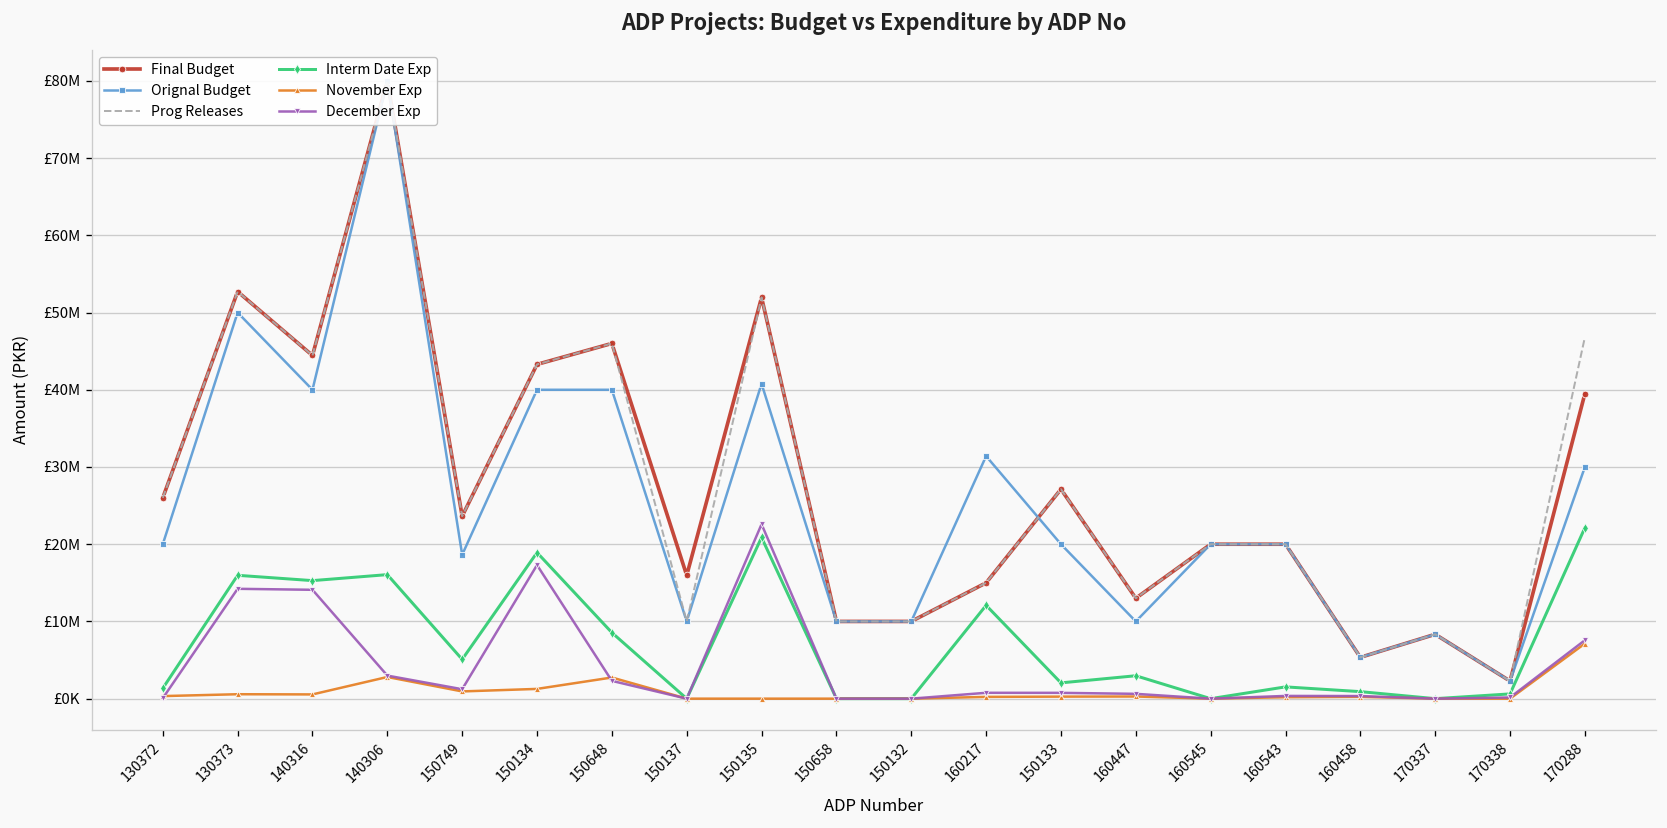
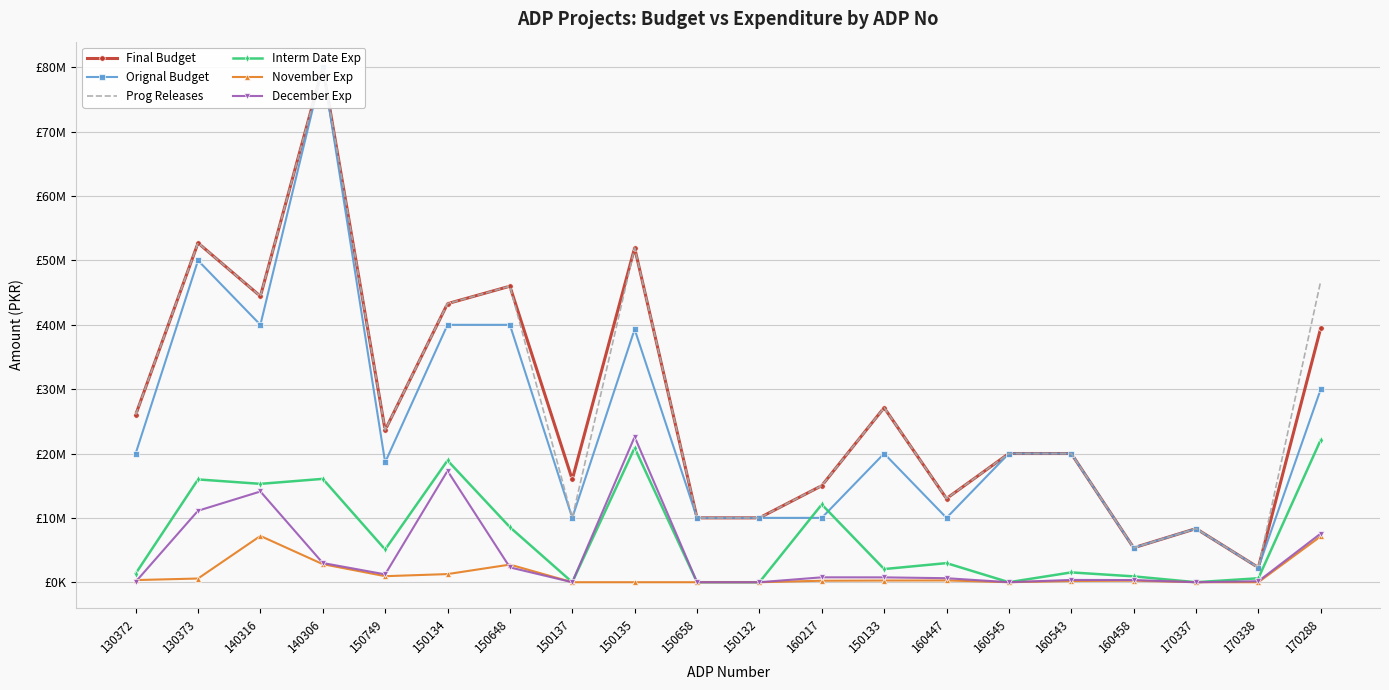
December Exp, 130373: £14000000 -> £11000000
November Exp, 140316: £1000000 -> £7000000
Orignal Budget, 150135: £41000000 -> £39000000
Orignal Budget, 160217: £31000000 -> £10000000
